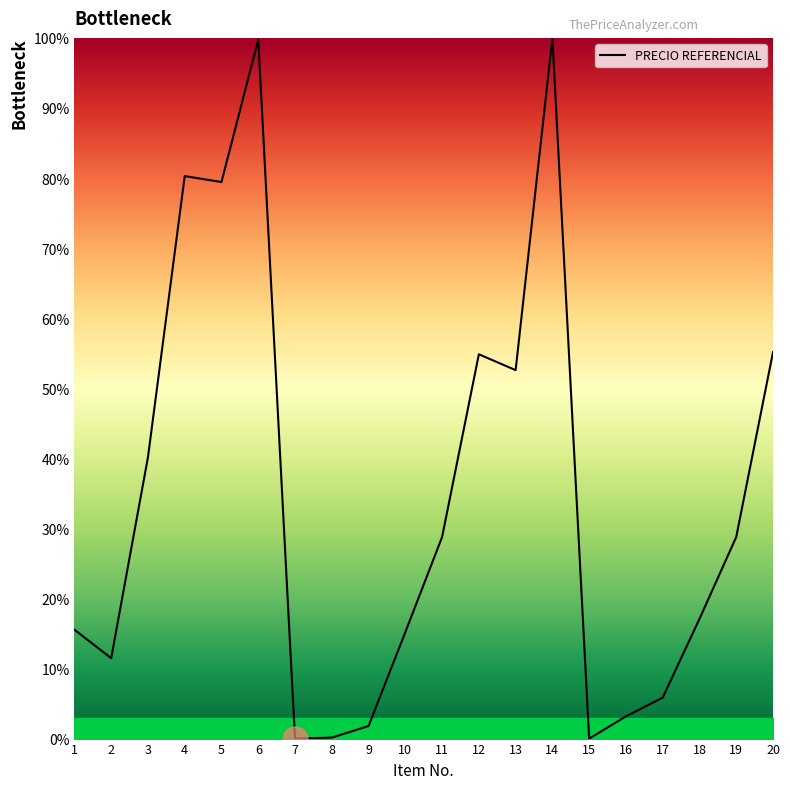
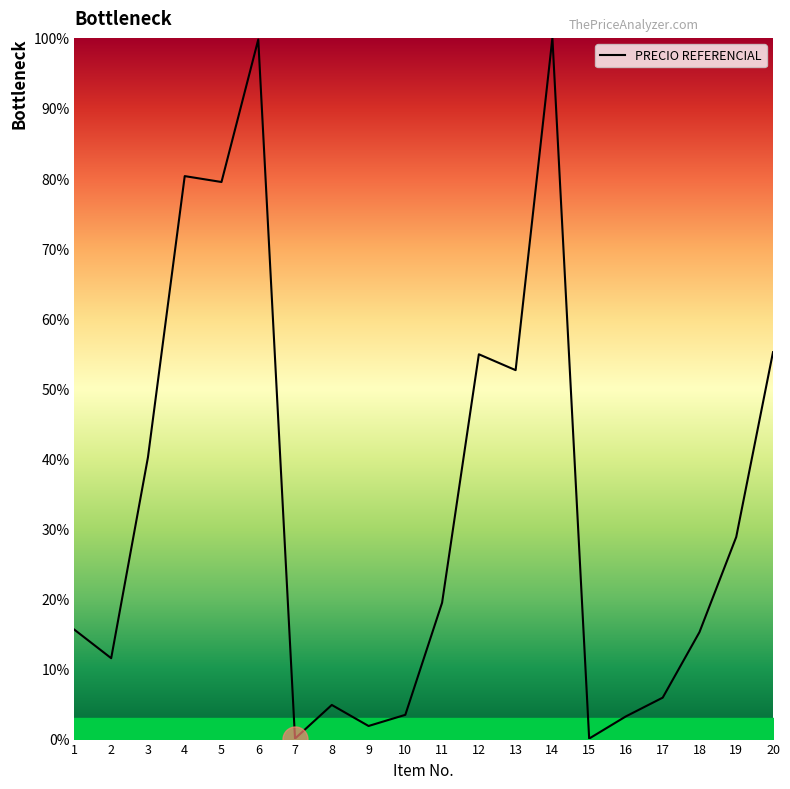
PRECIO REFERENCIAL, 8: 0% -> 5%
PRECIO REFERENCIAL, 10: 15% -> 3%
PRECIO REFERENCIAL, 11: 29% -> 19%
PRECIO REFERENCIAL, 18: 17% -> 15%
